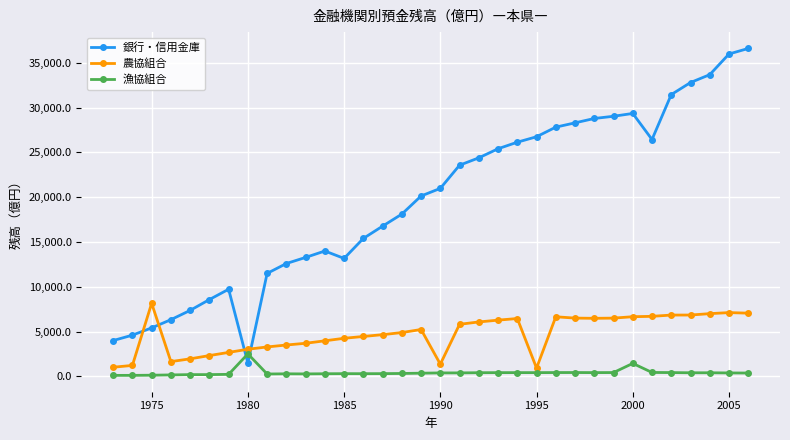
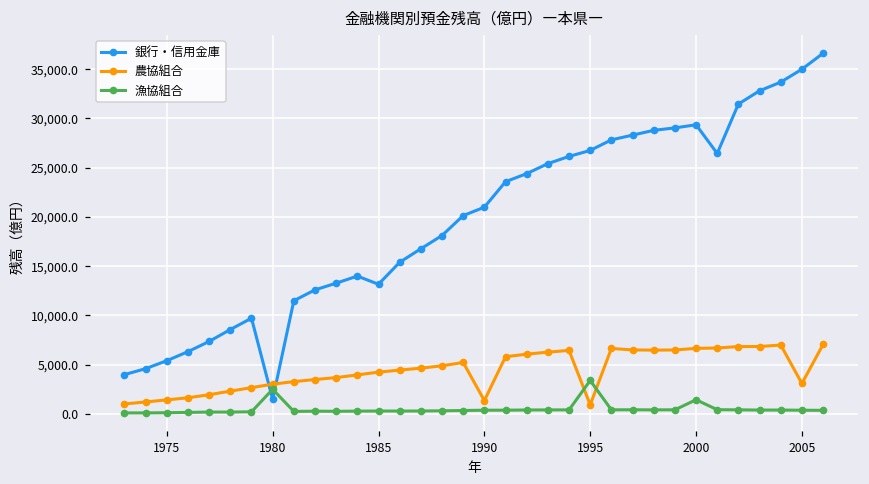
農協組合, 1975: 8,000 -> 1,000
漁協組合, 1995: 0 -> 3,000
銀行・信用金庫, 2005: 36,000 -> 35,000
農協組合, 2005: 7,000 -> 3,000
